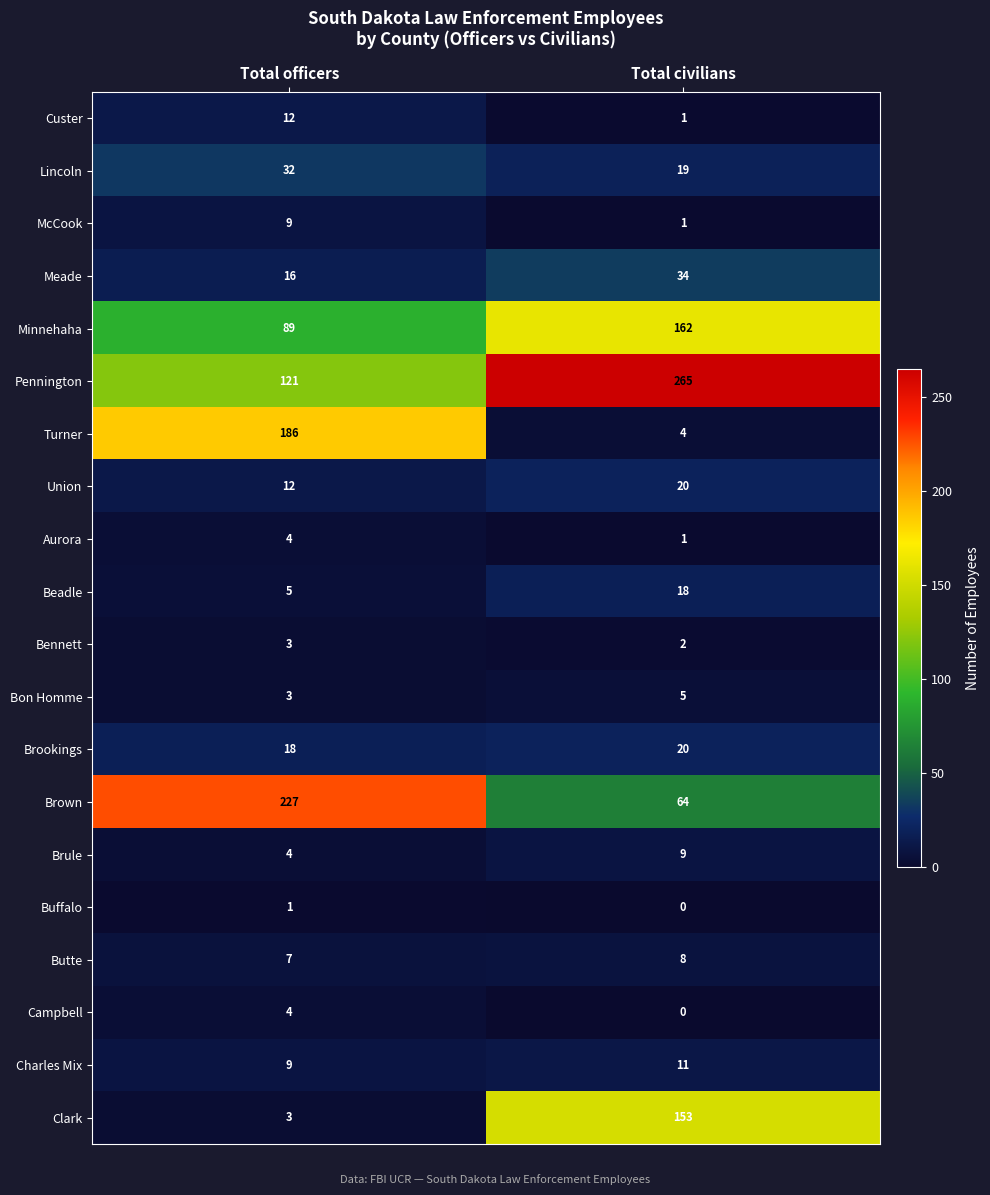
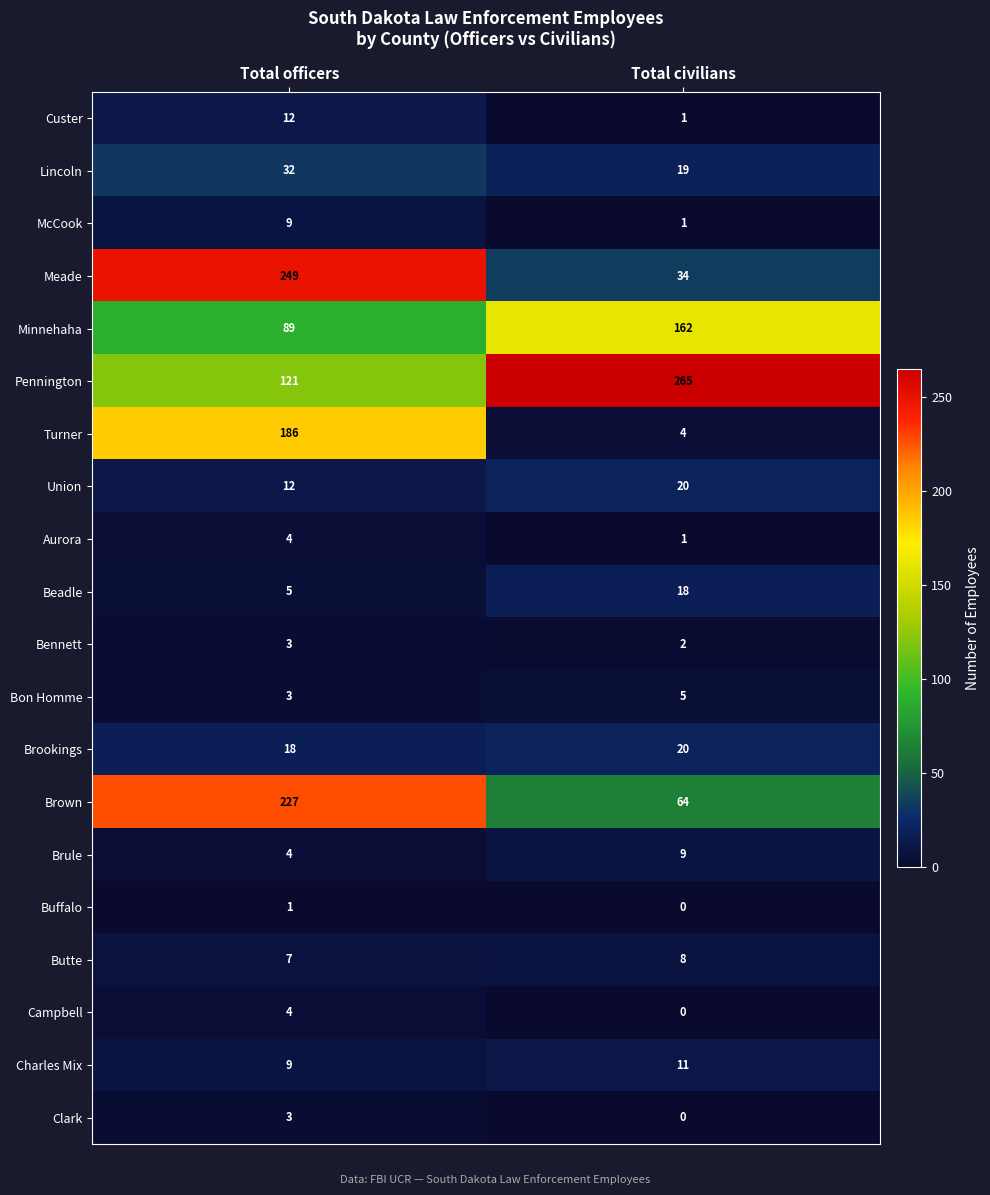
Meade, Total officers: 16 -> 249
Clark, Total civilians: 153 -> 0
